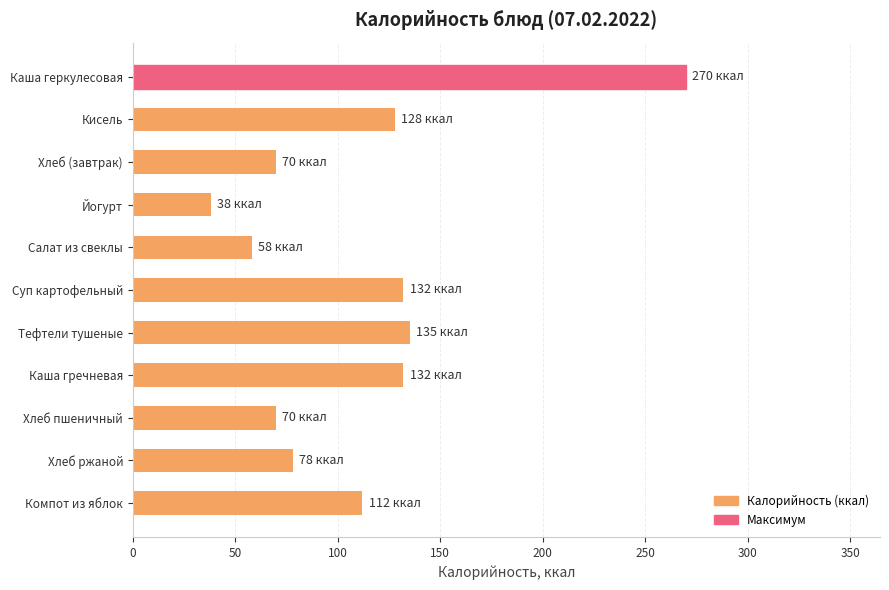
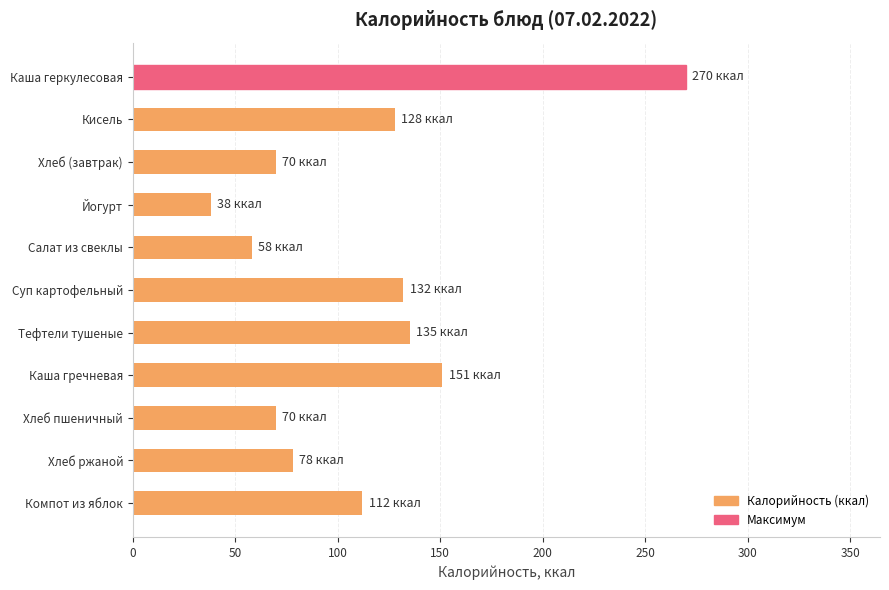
Каша гречневая: 132 -> 151
